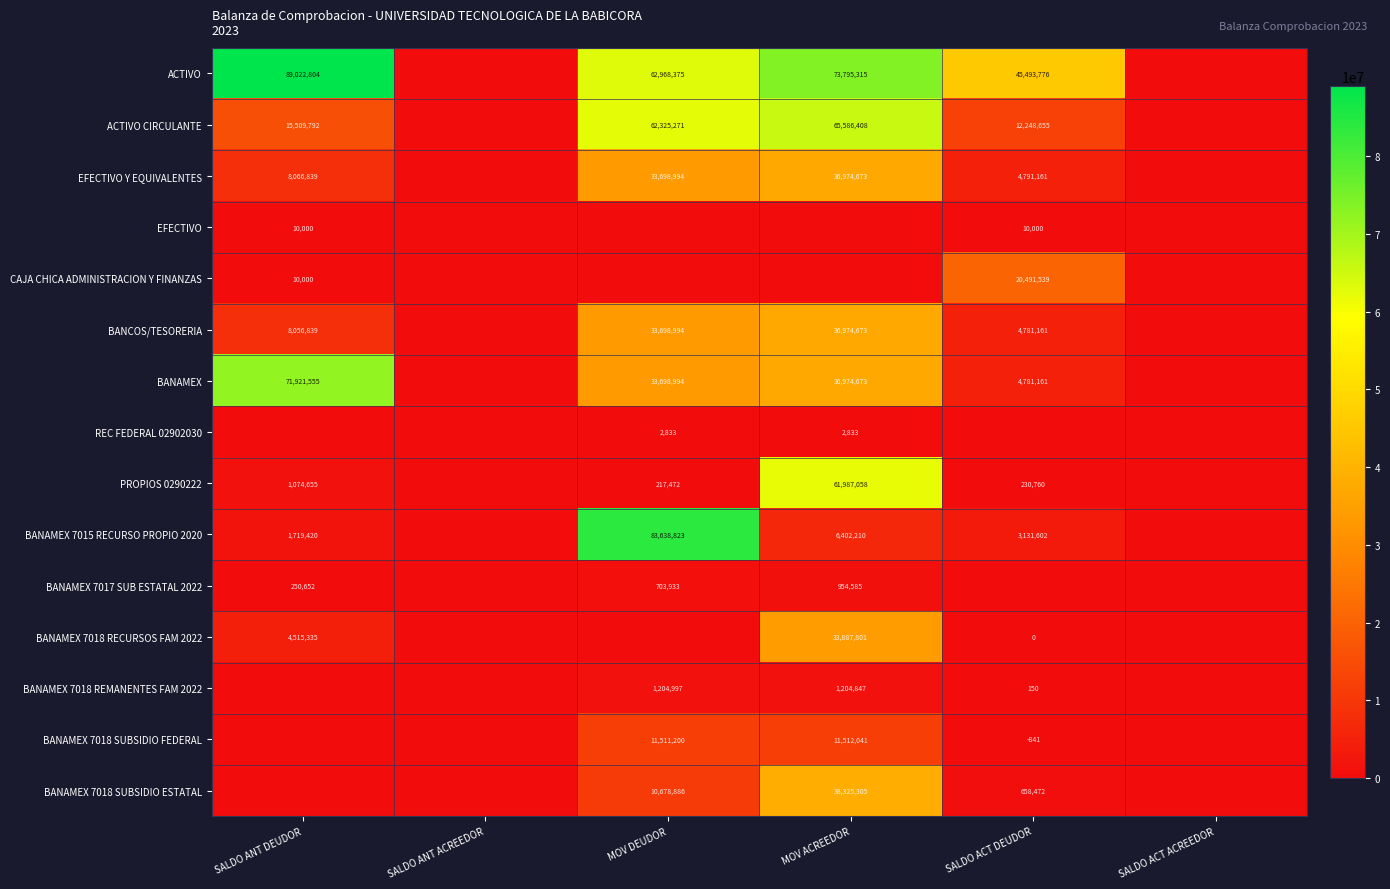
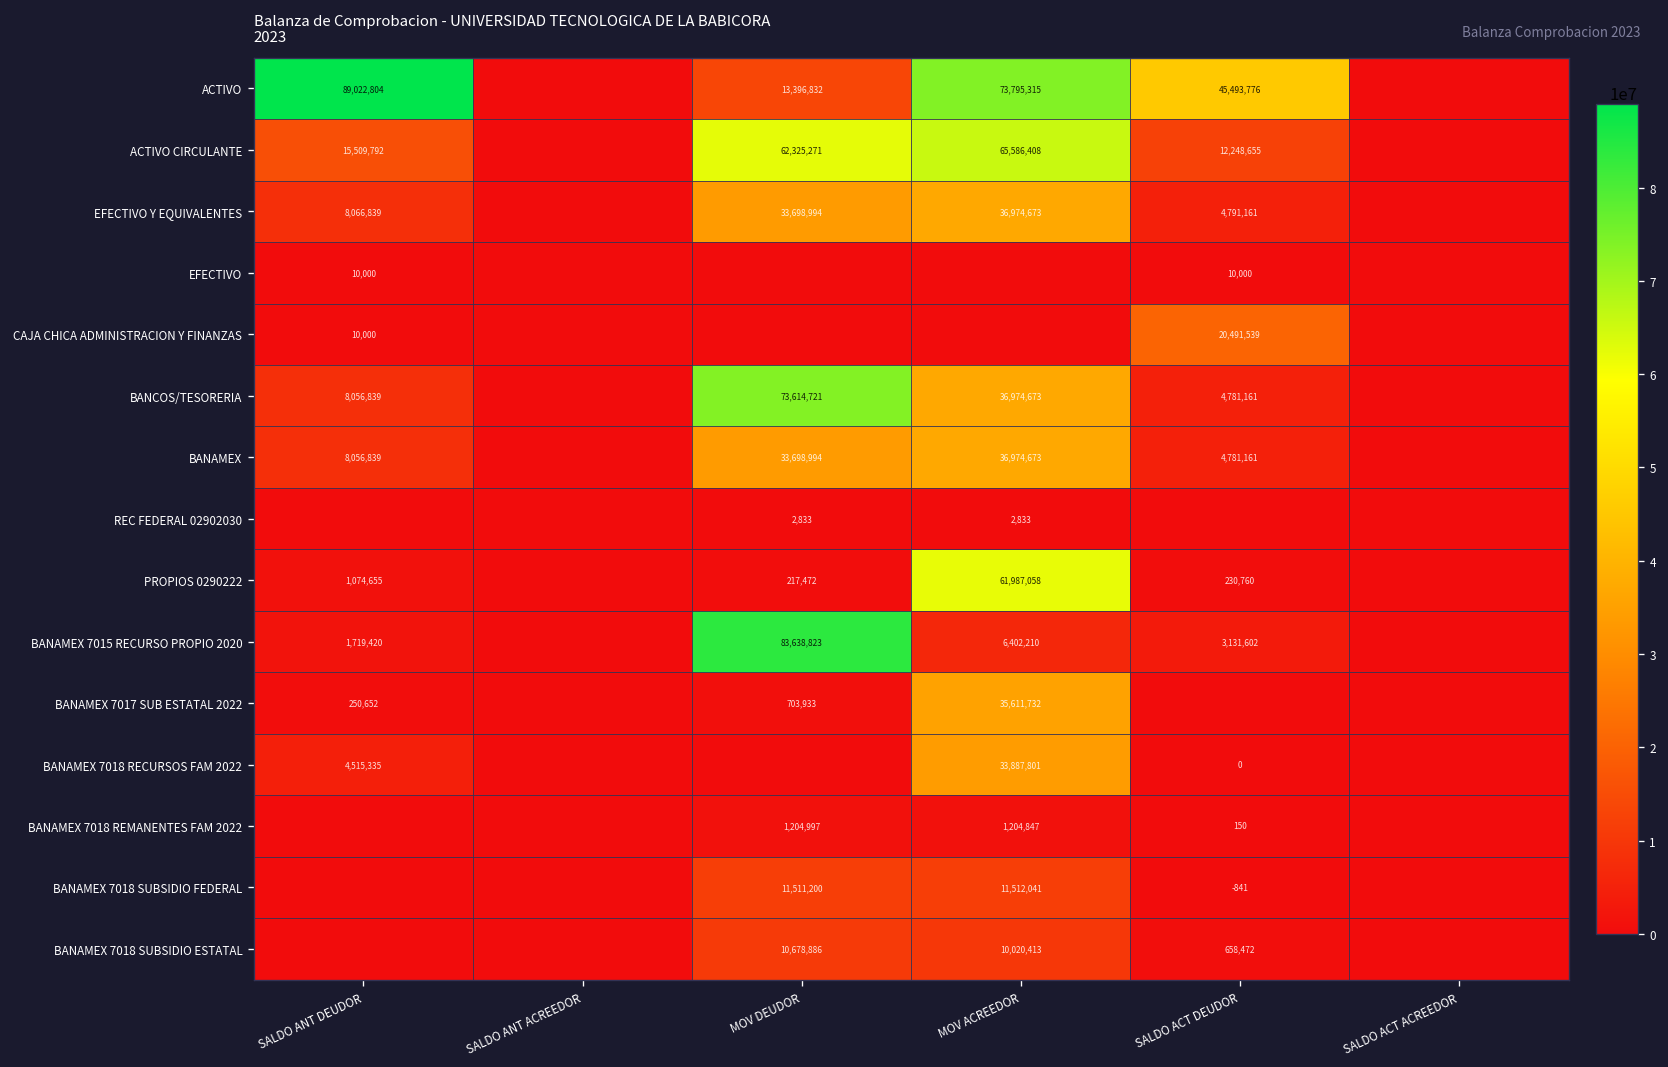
ACTIVO, MOV DEUDOR: 62,968,375 -> 13,396,832
BANCOS/TESORERIA, MOV DEUDOR: 33,698,994 -> 73,614,721
BANAMEX, SALDO ANT DEUDOR: 71,921,555 -> 8,056,839
BANAMEX 7017 SUB ESTATAL 2022, MOV ACREEDOR: 954,585 -> 35,611,732
BANAMEX 7018 SUBSIDIO ESTATAL, MOV ACREEDOR: 38,325,305 -> 10,020,413
